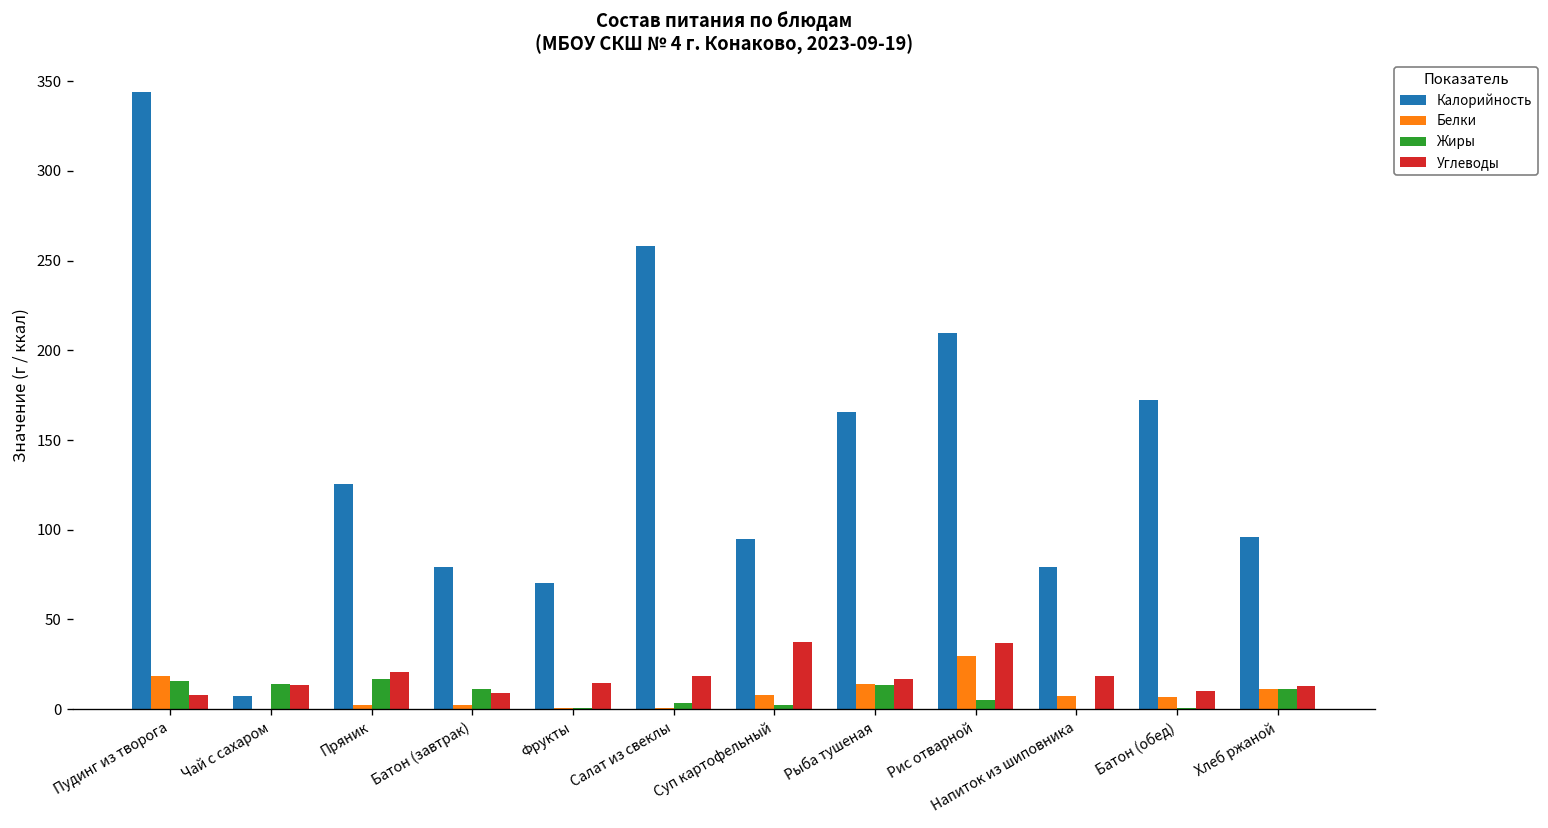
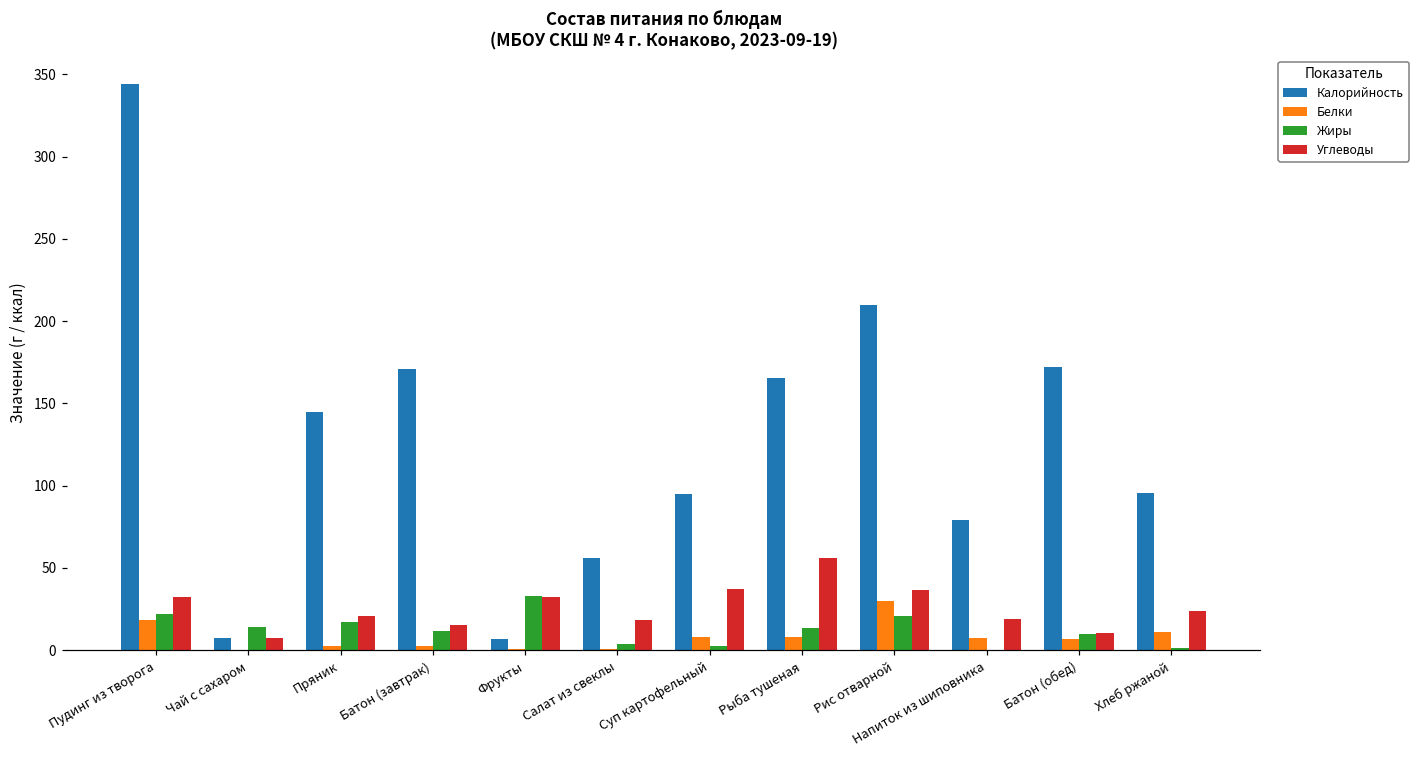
Жиры, Пудинг из творога: 16 -> 22
Углеводы, Пудинг из творога: 8 -> 32
Углеводы, Чай с сахаром: 14 -> 7
Калорийность, Пряник: 125 -> 145
Калорийность, Батон (завтрак): 79 -> 171
Углеводы, Батон (завтрак): 9 -> 15
Калорийность, Фрукты: 71 -> 7
Жиры, Фрукты: 1 -> 33
Углеводы, Фрукты: 15 -> 32
Калорийность, Салат из свеклы: 258 -> 56
Белки, Рыба тушеная: 14 -> 8
Углеводы, Рыба тушеная: 17 -> 56
Жиры, Рис отварной: 5 -> 21
Жиры, Батон (обед): 1 -> 10
Жиры, Хлеб ржаной: 11 -> 1
Углеводы, Хлеб ржаной: 13 -> 24
